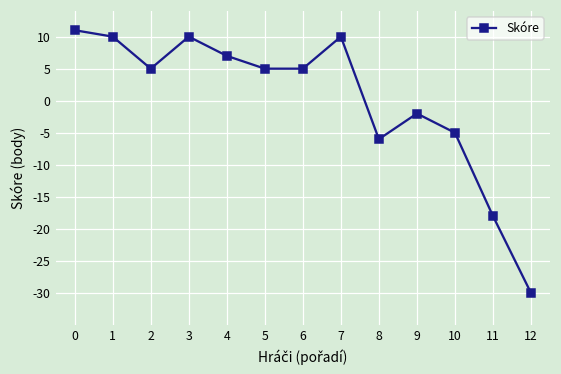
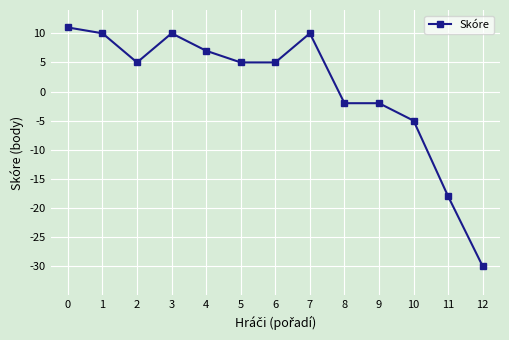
8: -6 -> -2
